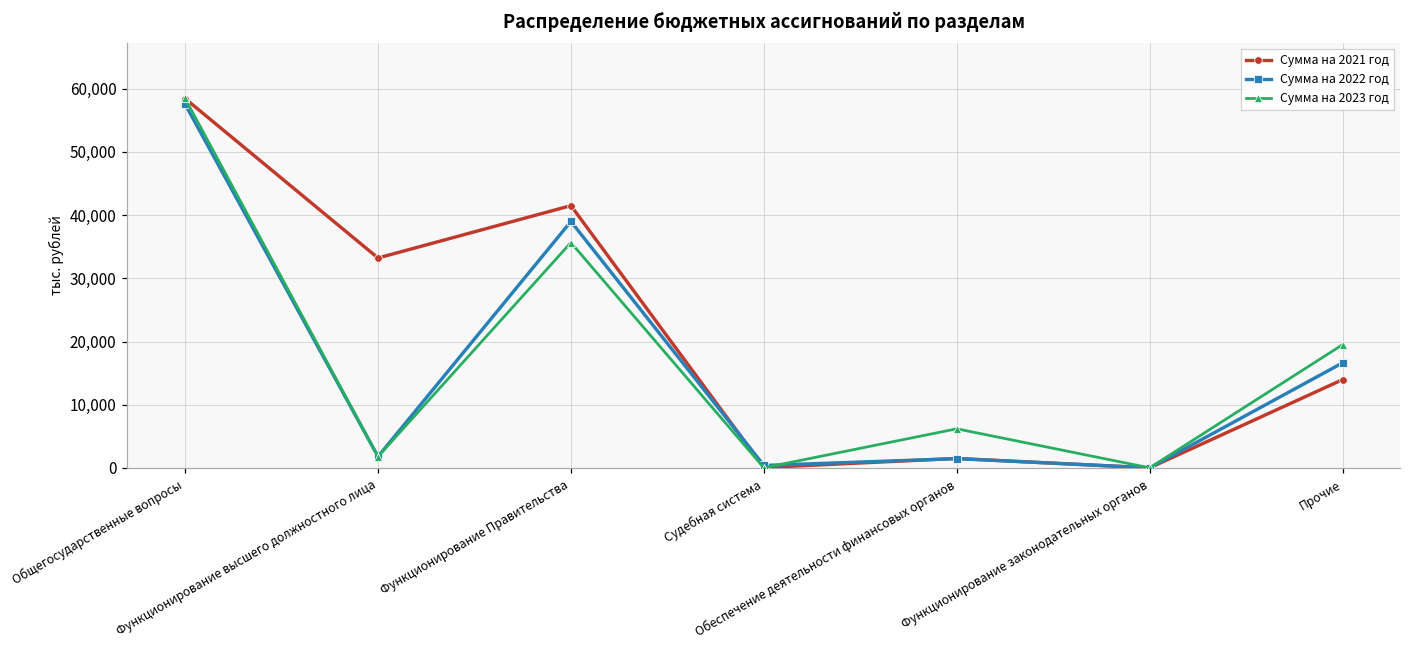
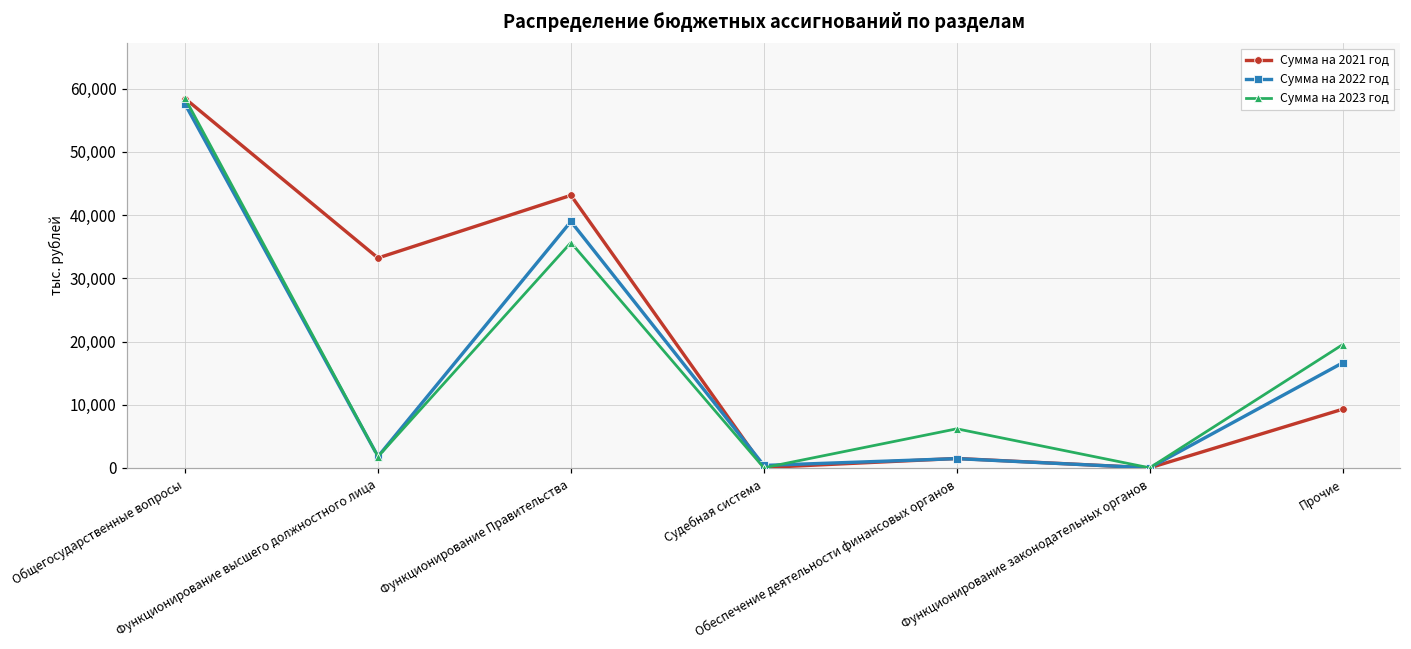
Сумма на 2021 год, Функционирование Правительства: 41,000 -> 43,000
Сумма на 2021 год, Прочие: 14,000 -> 9,000
